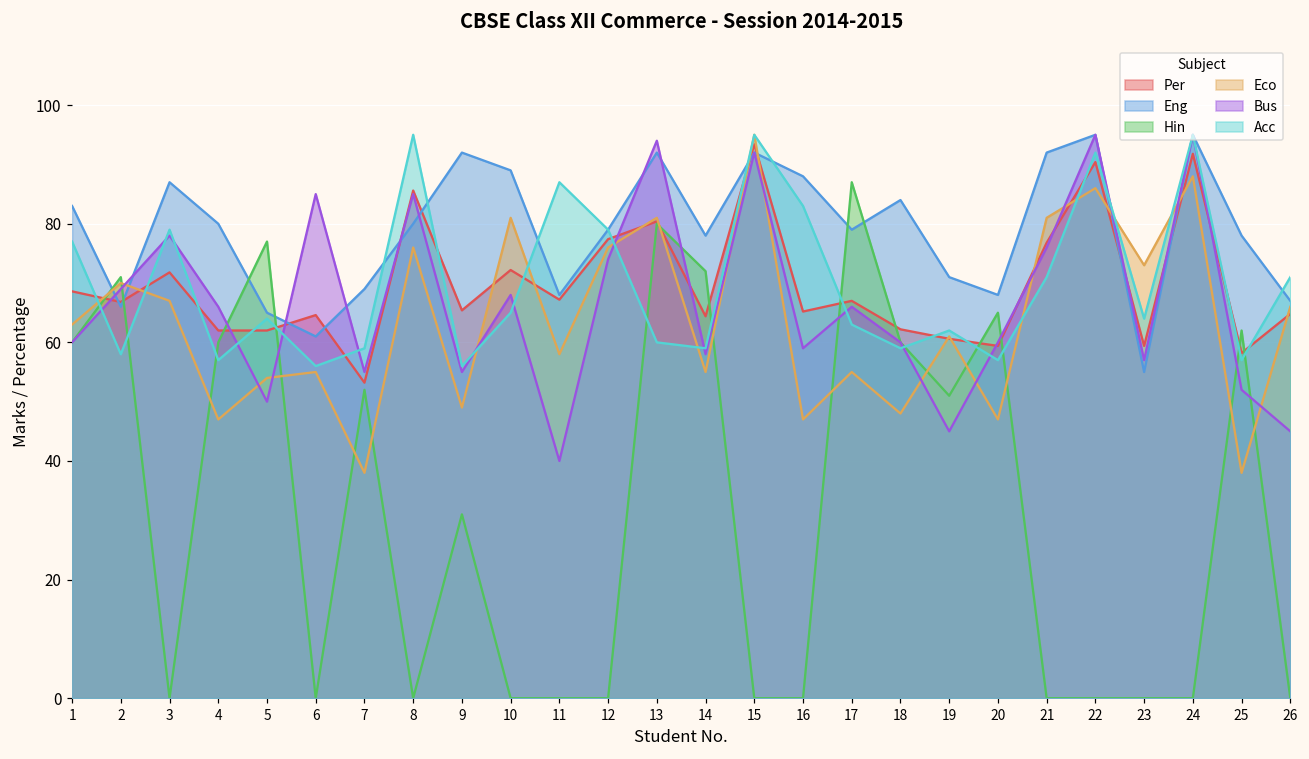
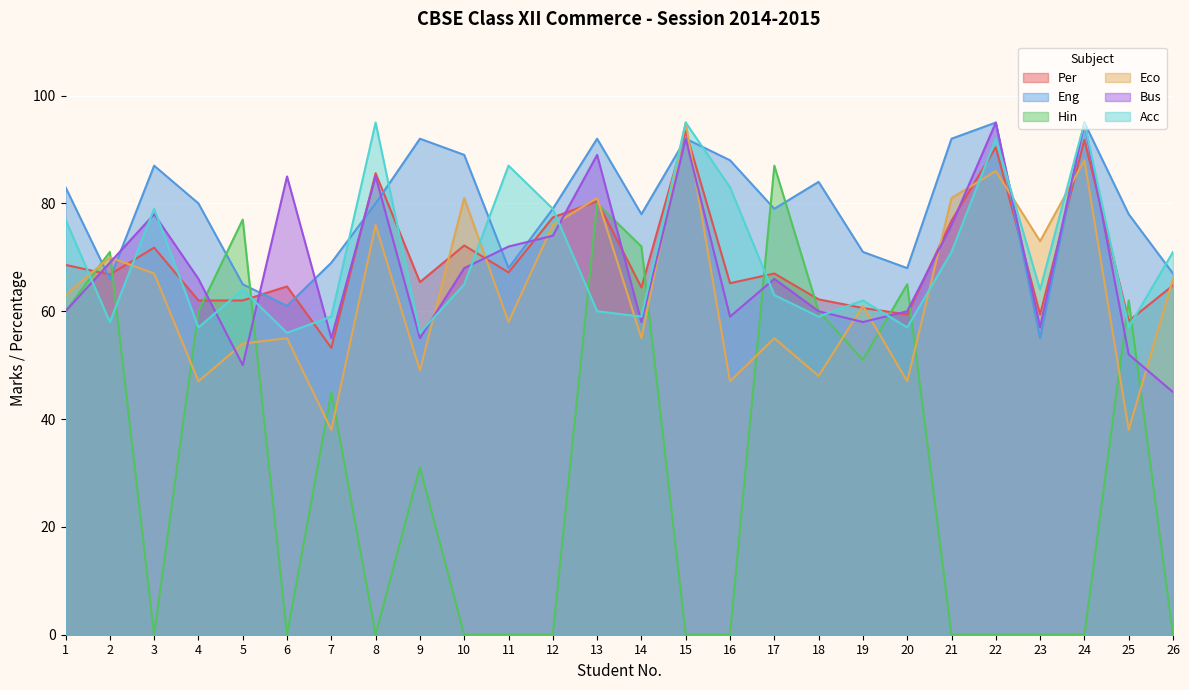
Hin, 7: 52 -> 45
Bus, 11: 40 -> 72
Bus, 13: 94 -> 89
Bus, 19: 45 -> 58
